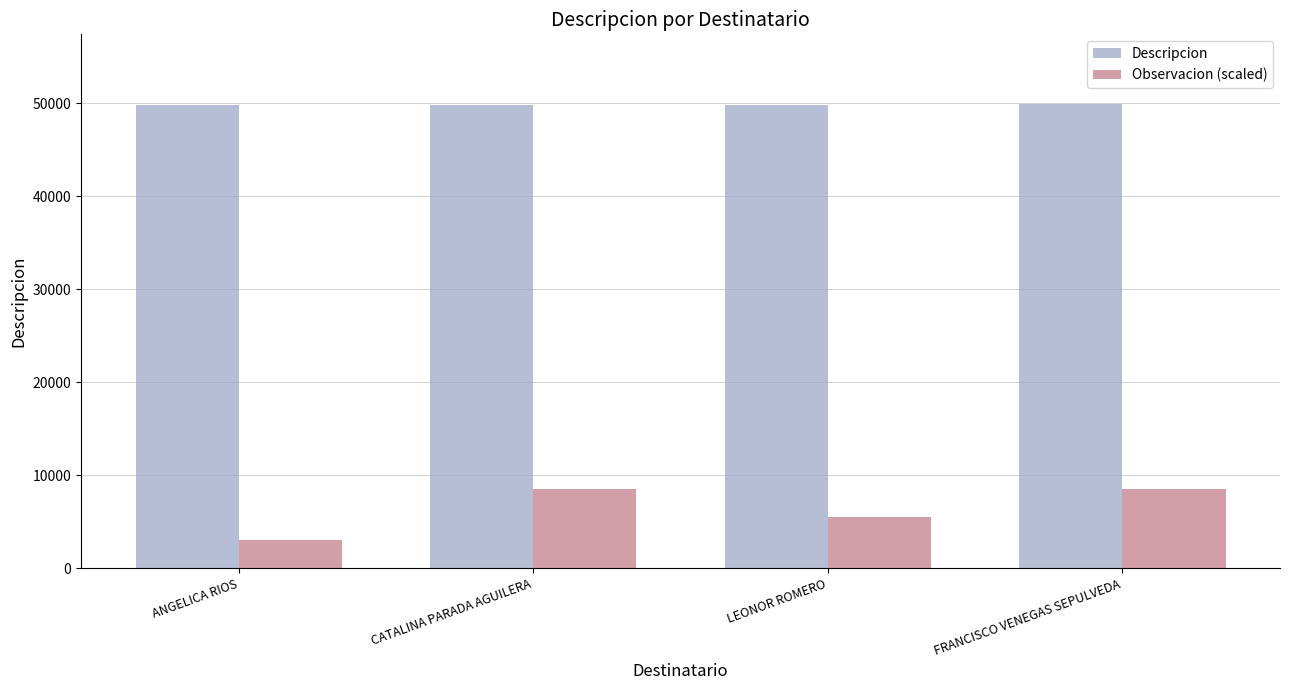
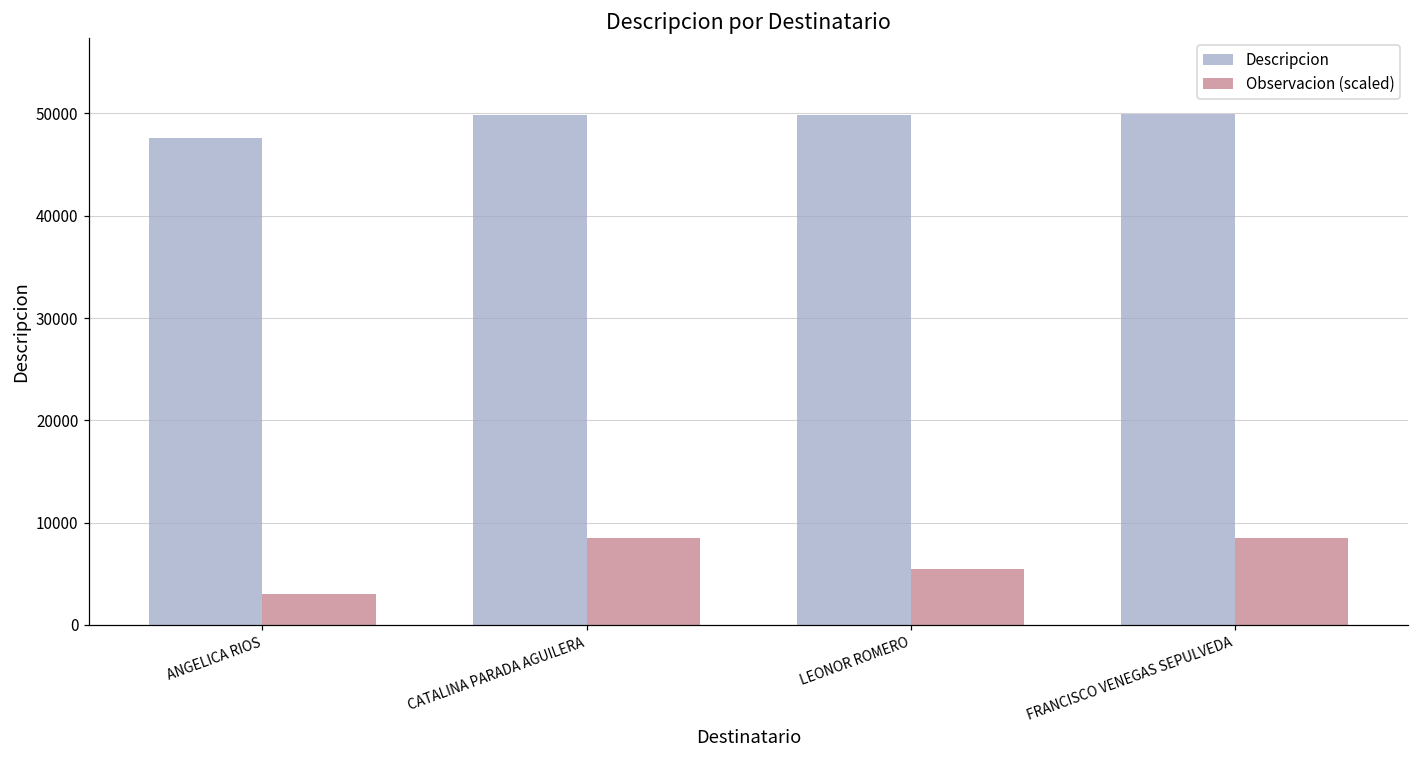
Descripcion, ANGELICA RIOS: 50000 -> 48000
